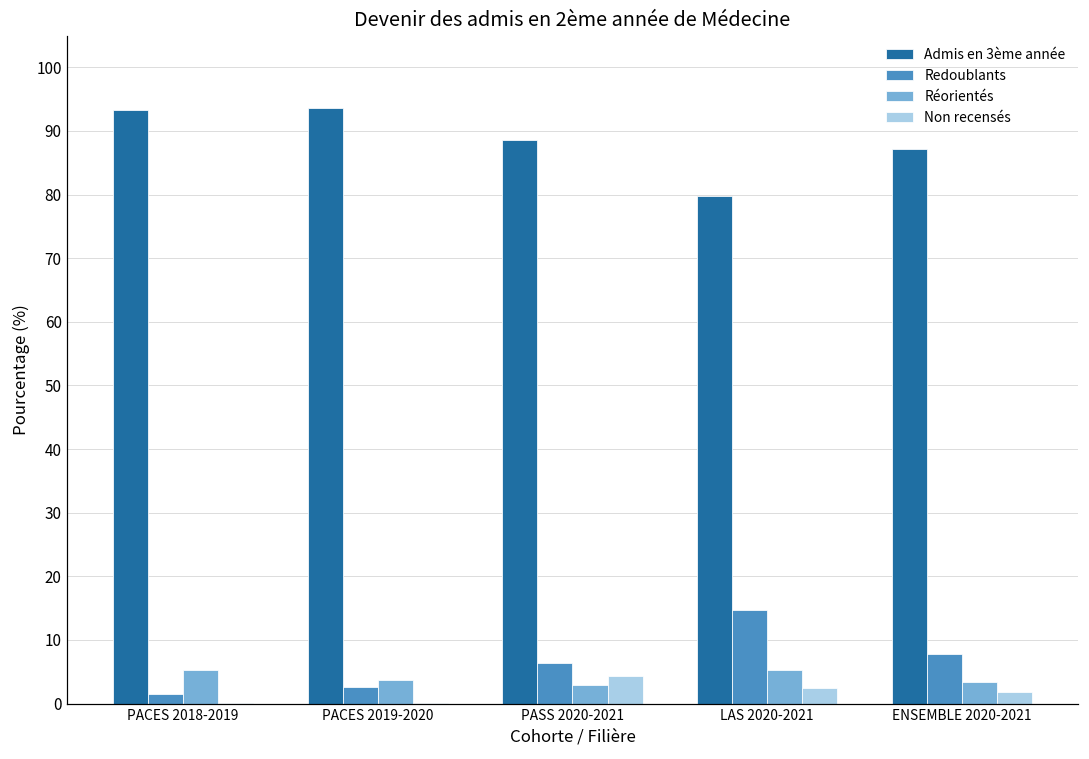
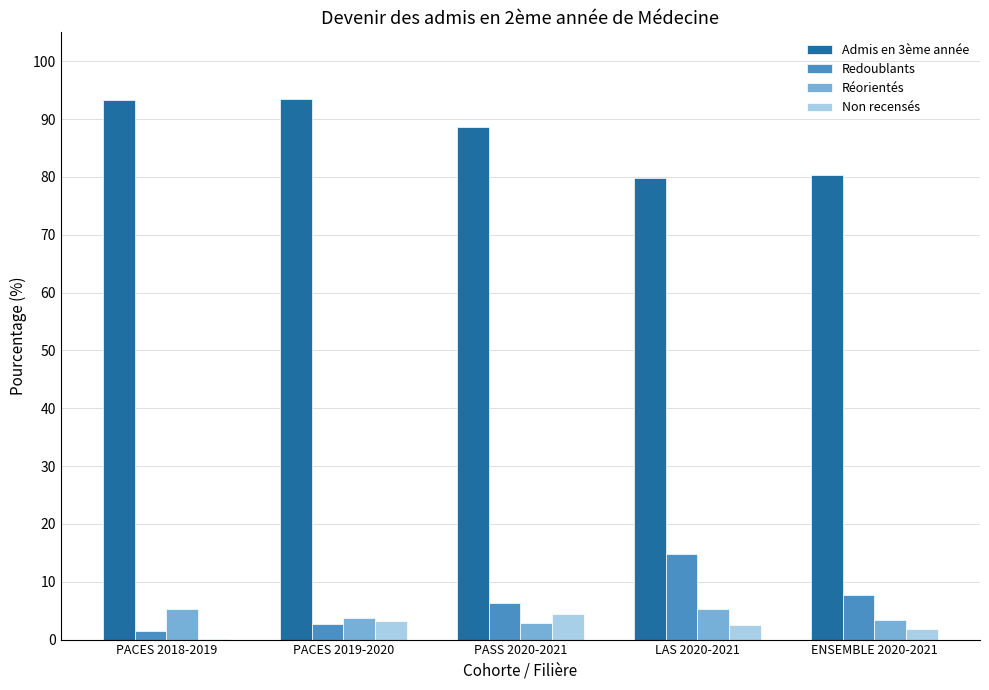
Non recensés, PACES 2019-2020: 0 -> 3
Admis en 3ème année, ENSEMBLE 2020-2021: 87 -> 80
